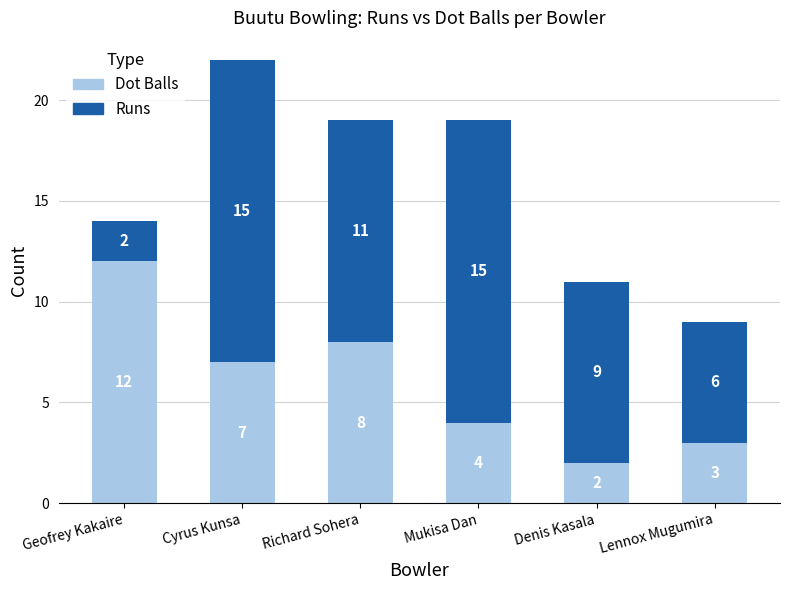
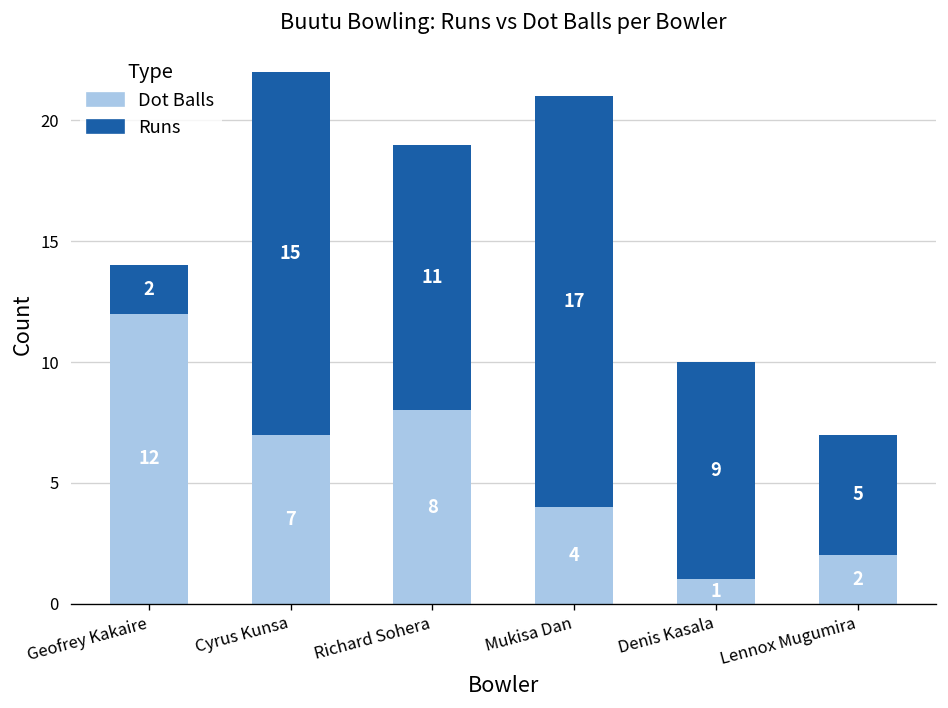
Runs, Mukisa Dan: 15 -> 17
Dot Balls, Denis Kasala: 2 -> 1
Dot Balls, Lennox Mugumira: 3 -> 2
Runs, Lennox Mugumira: 6 -> 5
